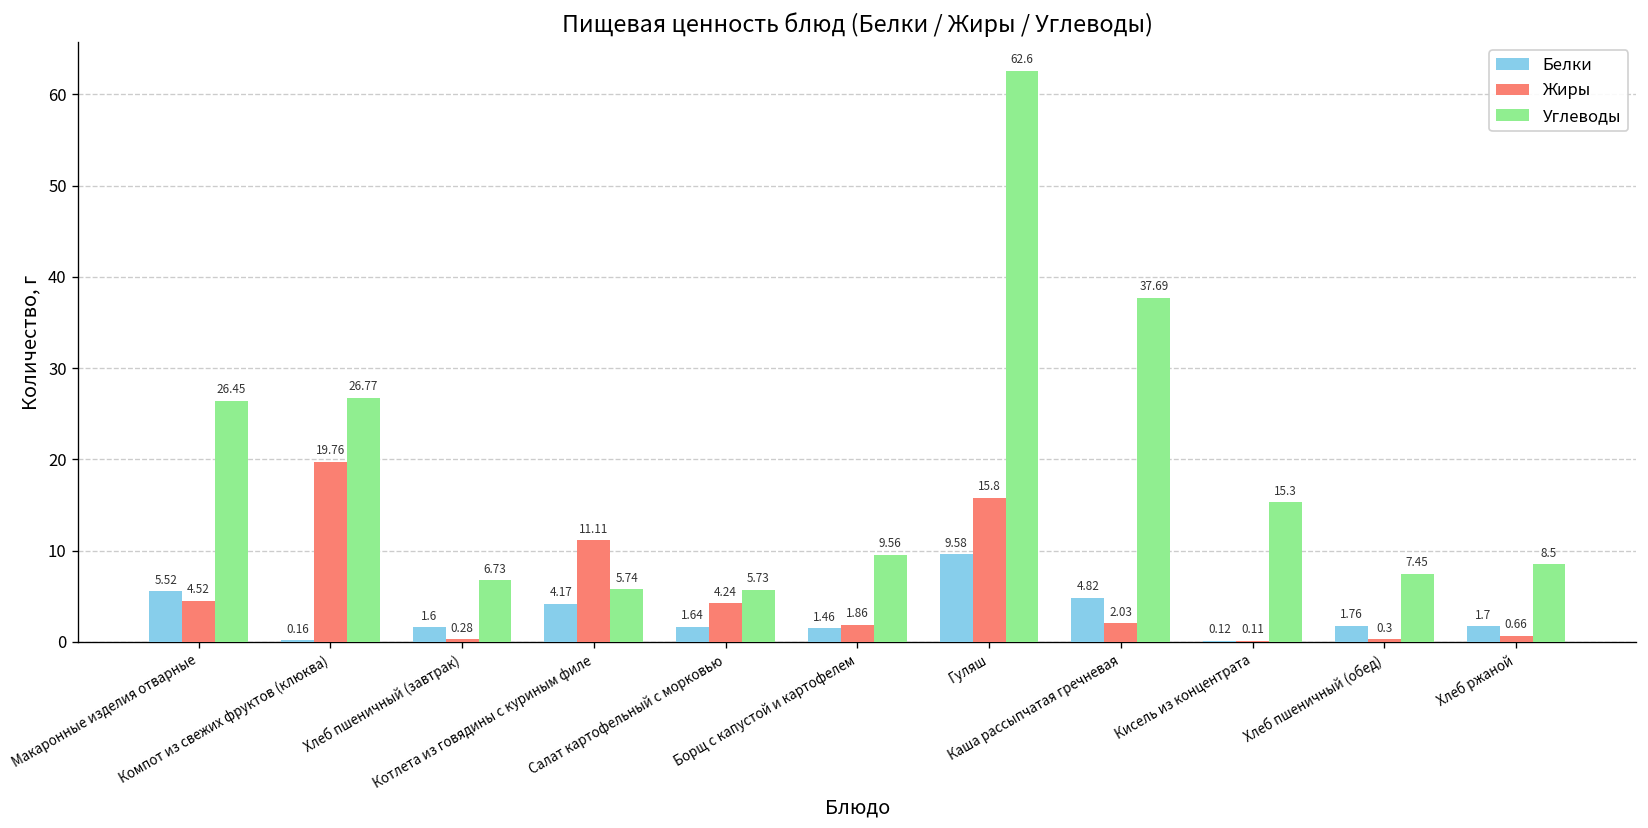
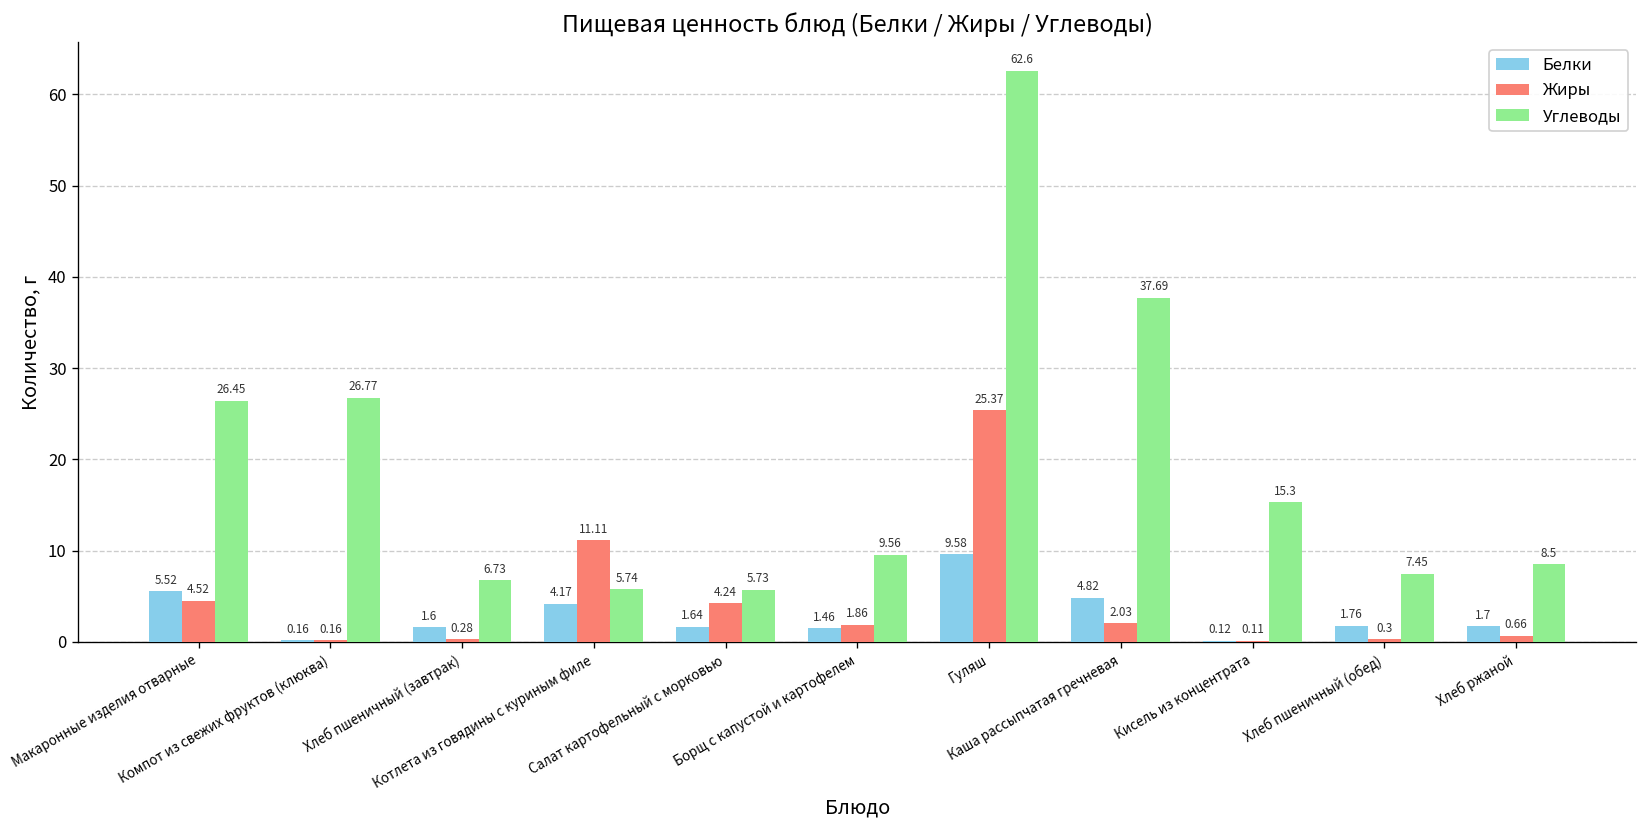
Жиры, Компот из свежих фруктов (клюква): 19.76 -> 0.16
Жиры, Гуляш: 15.8 -> 25.37
